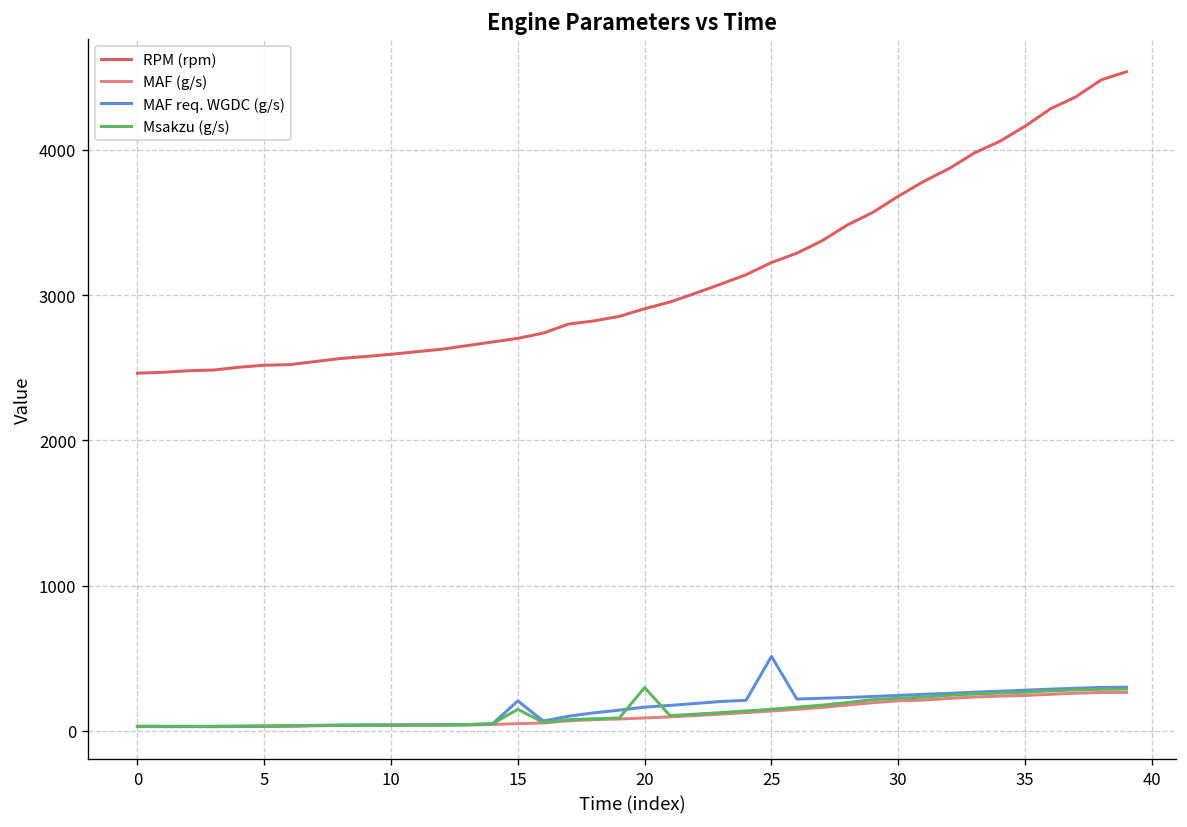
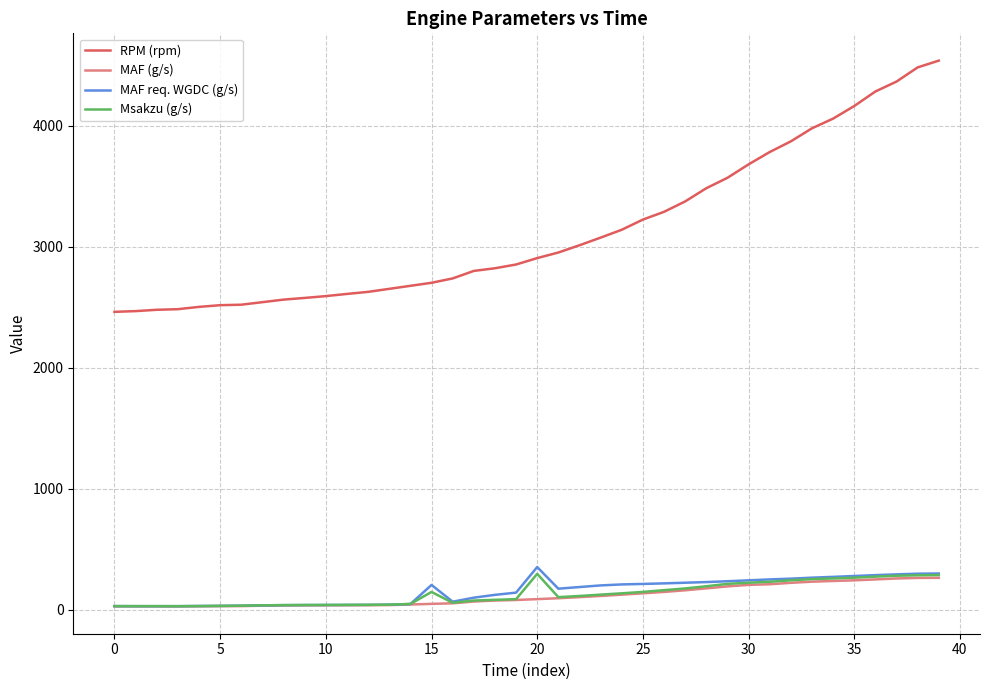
MAF req. WGDC (g/s), 20: 160 -> 350
MAF req. WGDC (g/s), 25: 510 -> 210
